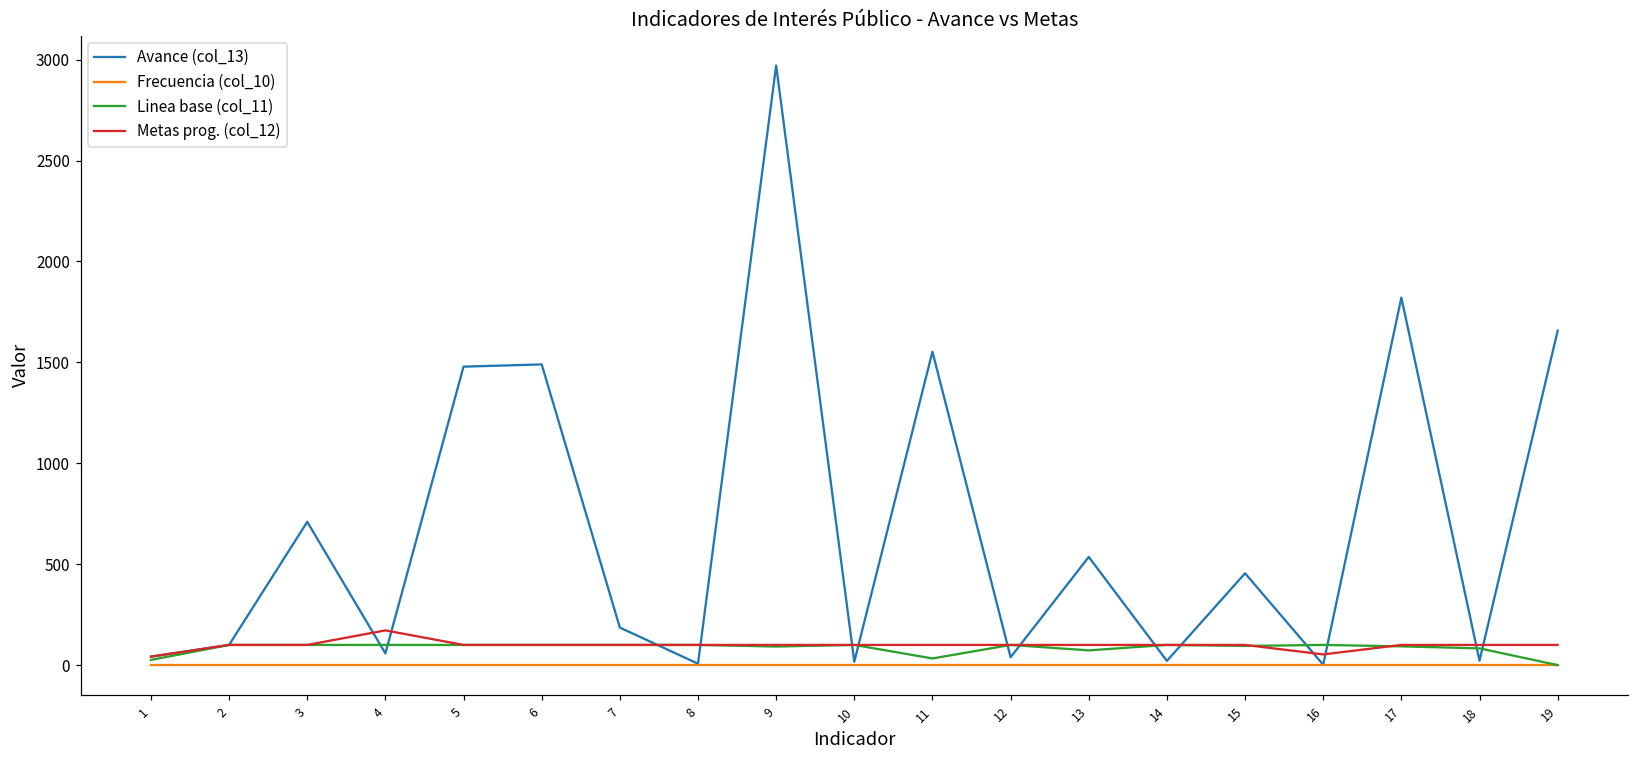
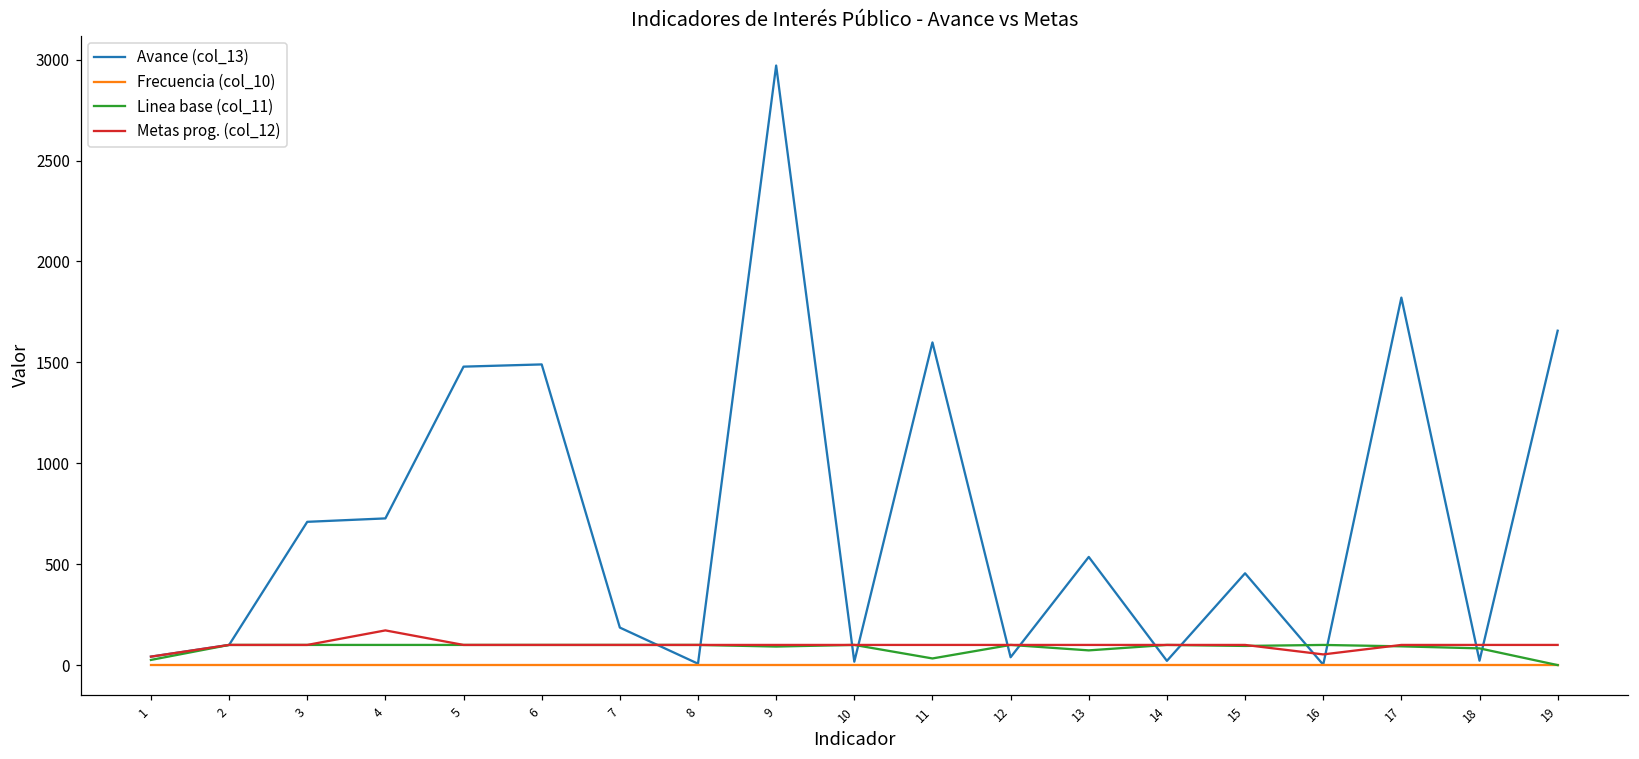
Avance (col_13), 4: 60 -> 730
Avance (col_13), 11: 1550 -> 1600
